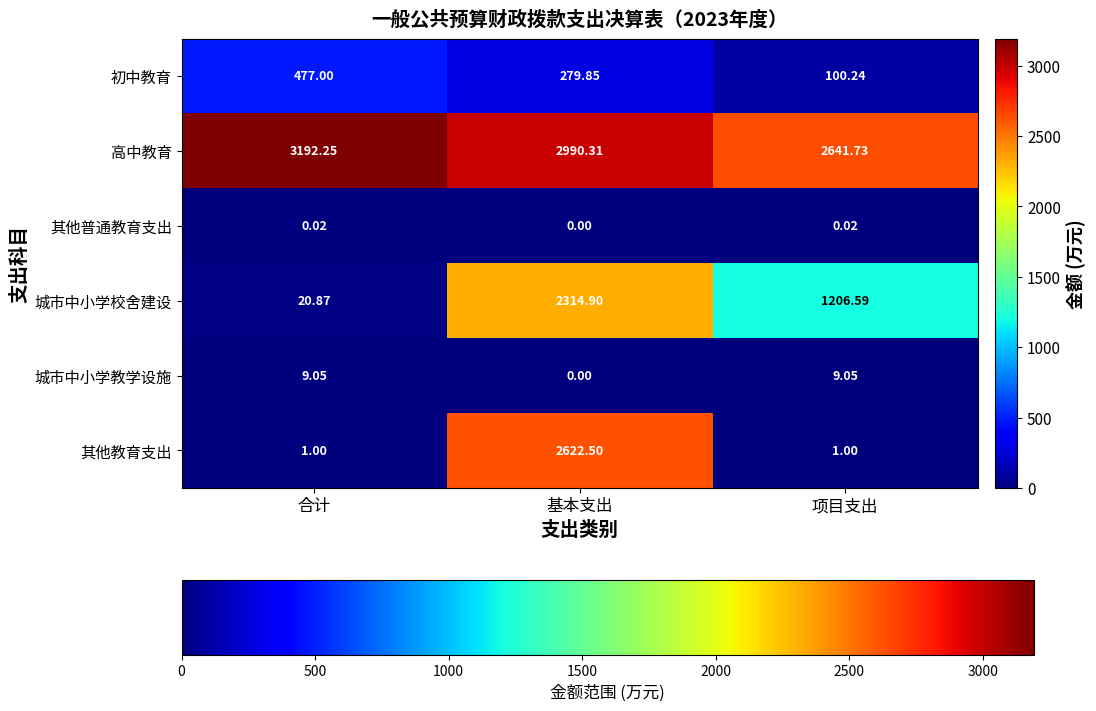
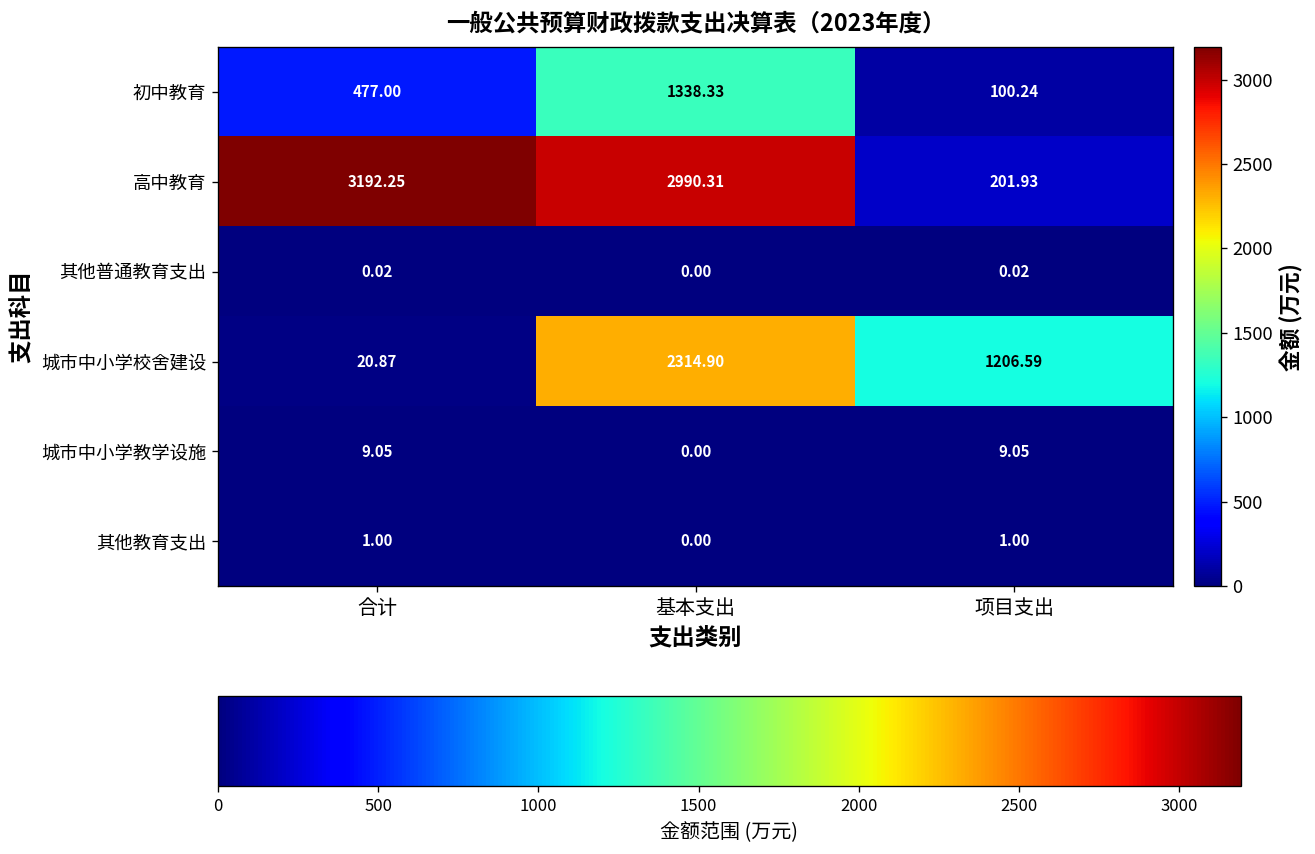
初中教育, 基本支出: 279.85 -> 1338.33
高中教育, 项目支出: 2641.73 -> 201.93
其他教育支出, 基本支出: 2622.50 -> 0.00
